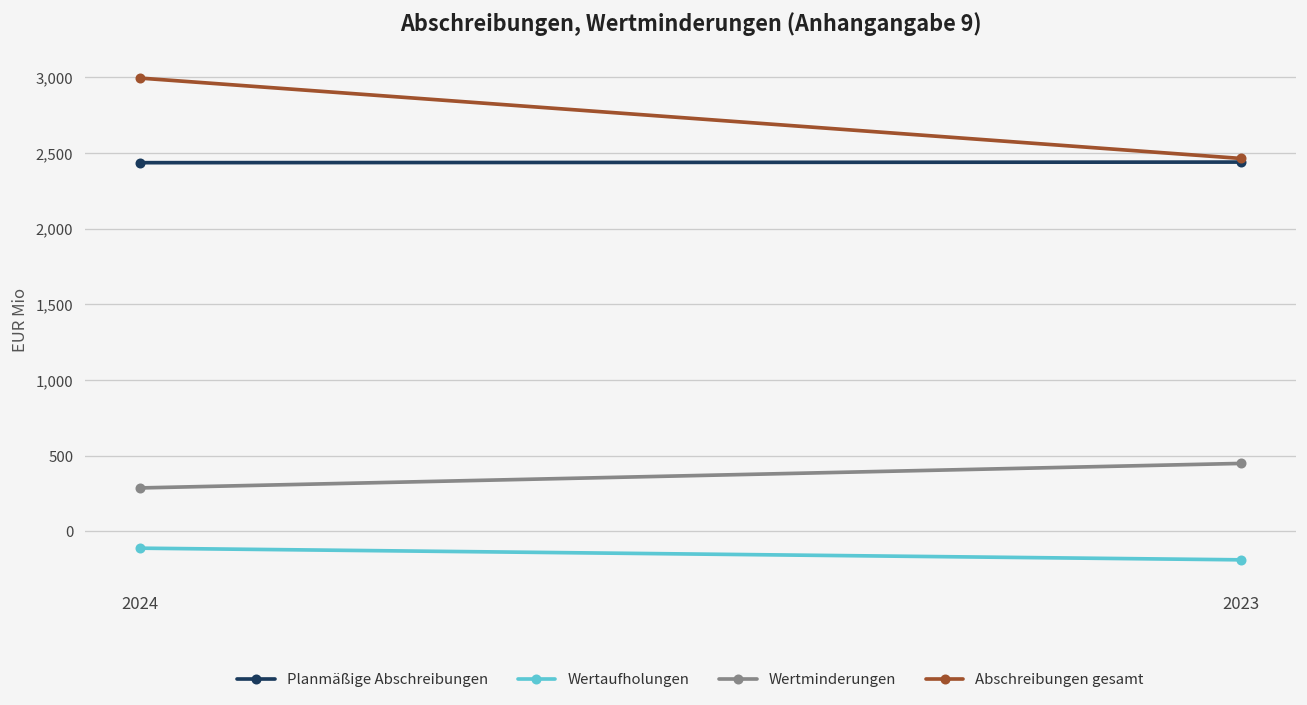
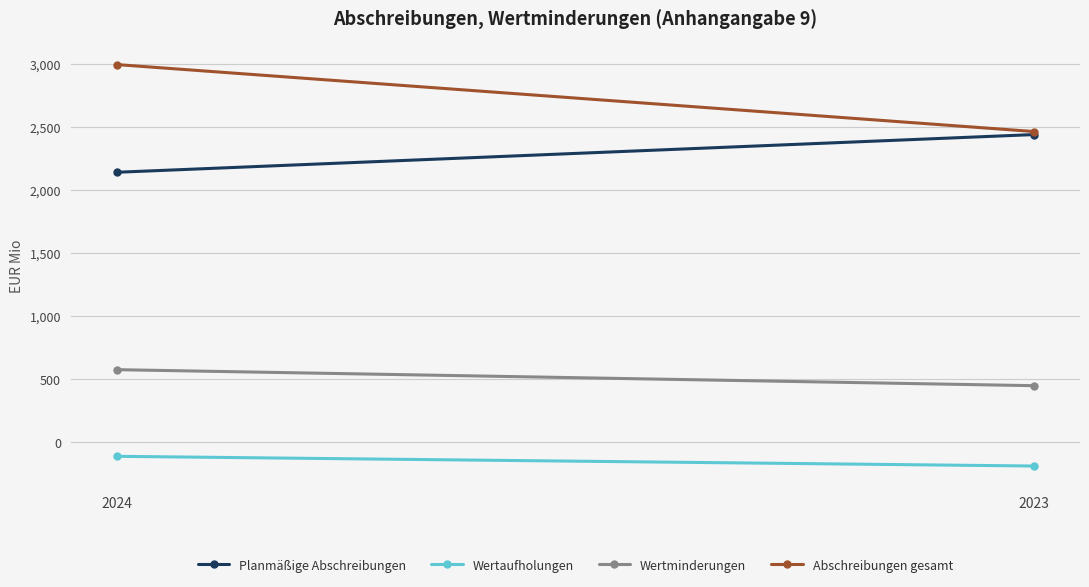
Planmäßige Abschreibungen, 2024: 2,440 -> 2,140
Wertminderungen, 2024: 290 -> 580
